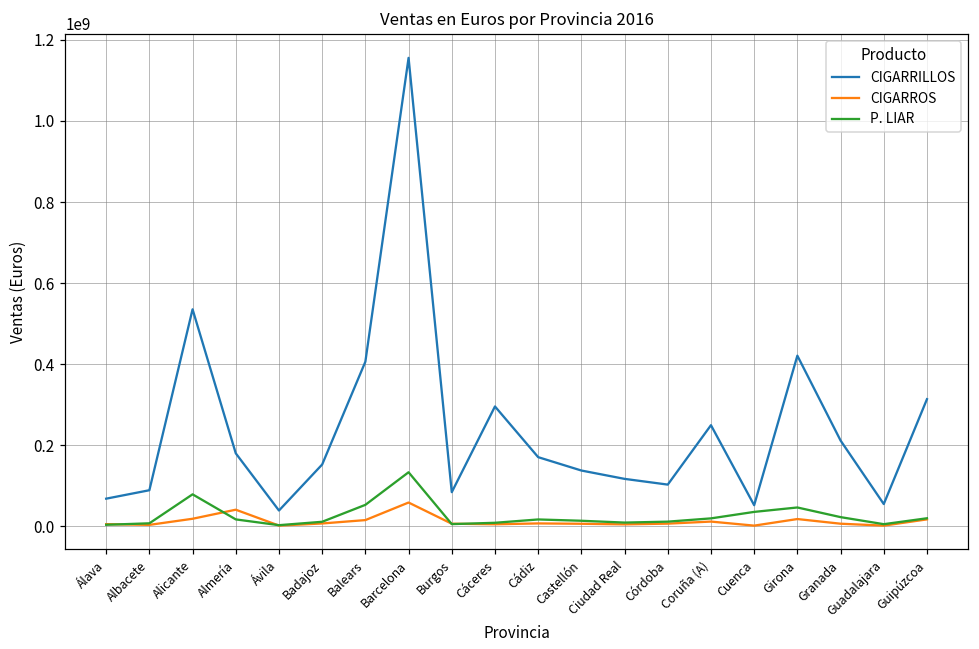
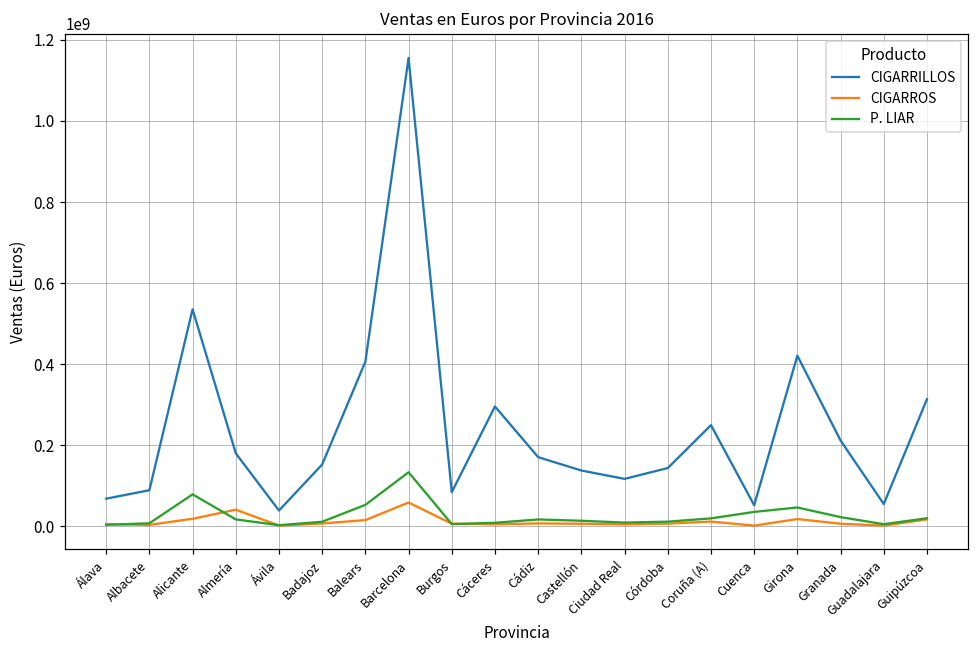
CIGARRILLOS, Córdoba: 100000000 -> 140000000
